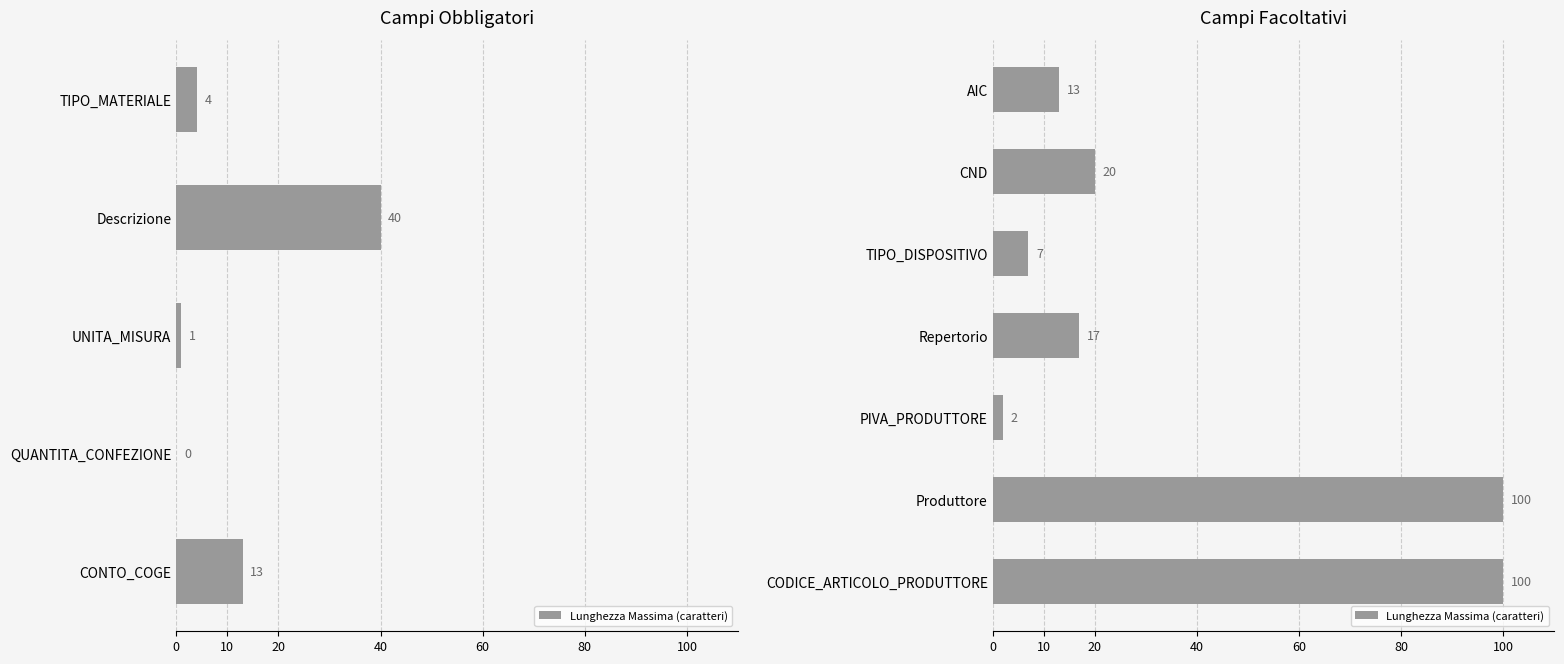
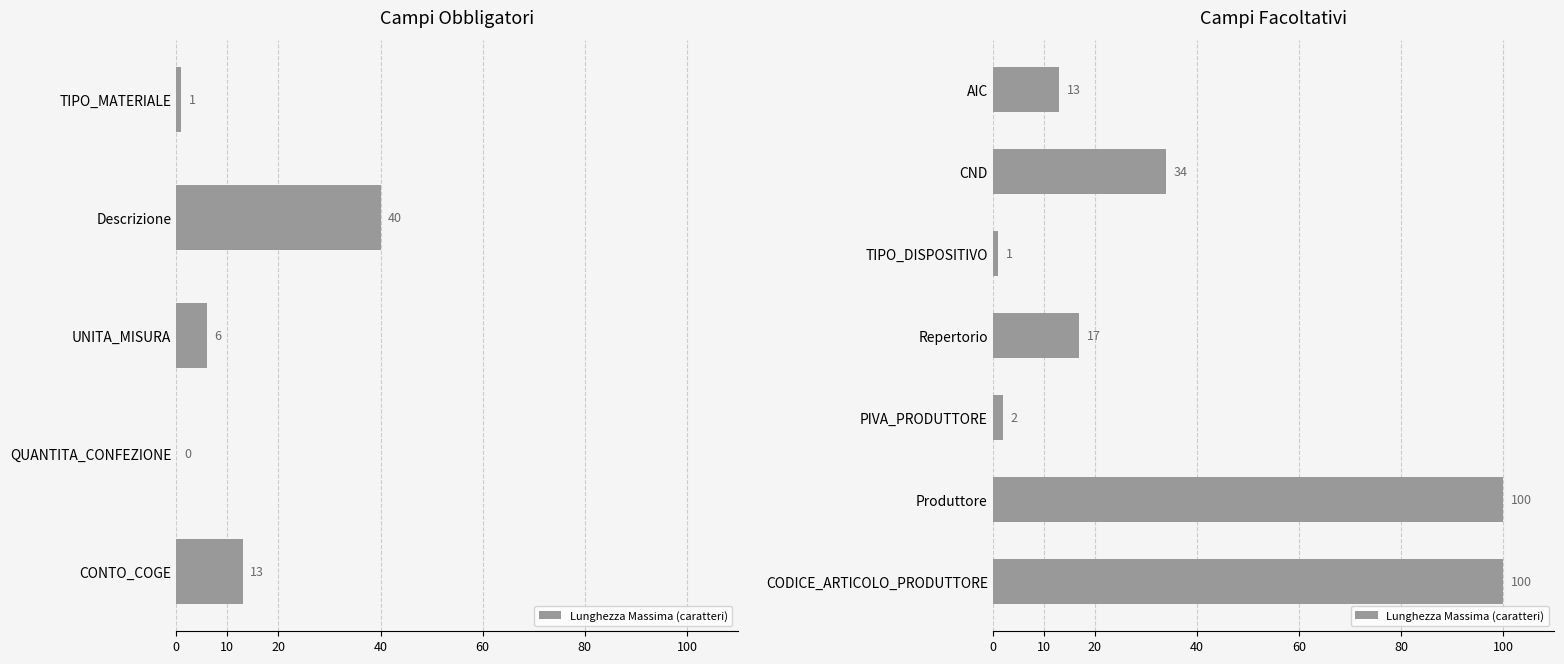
Campi Obbligatori, TIPO_MATERIALE: 4 -> 1
Campi Obbligatori, UNITA_MISURA: 1 -> 6
Campi Facoltativi, CND: 20 -> 34
Campi Facoltativi, TIPO_DISPOSITIVO: 7 -> 1
